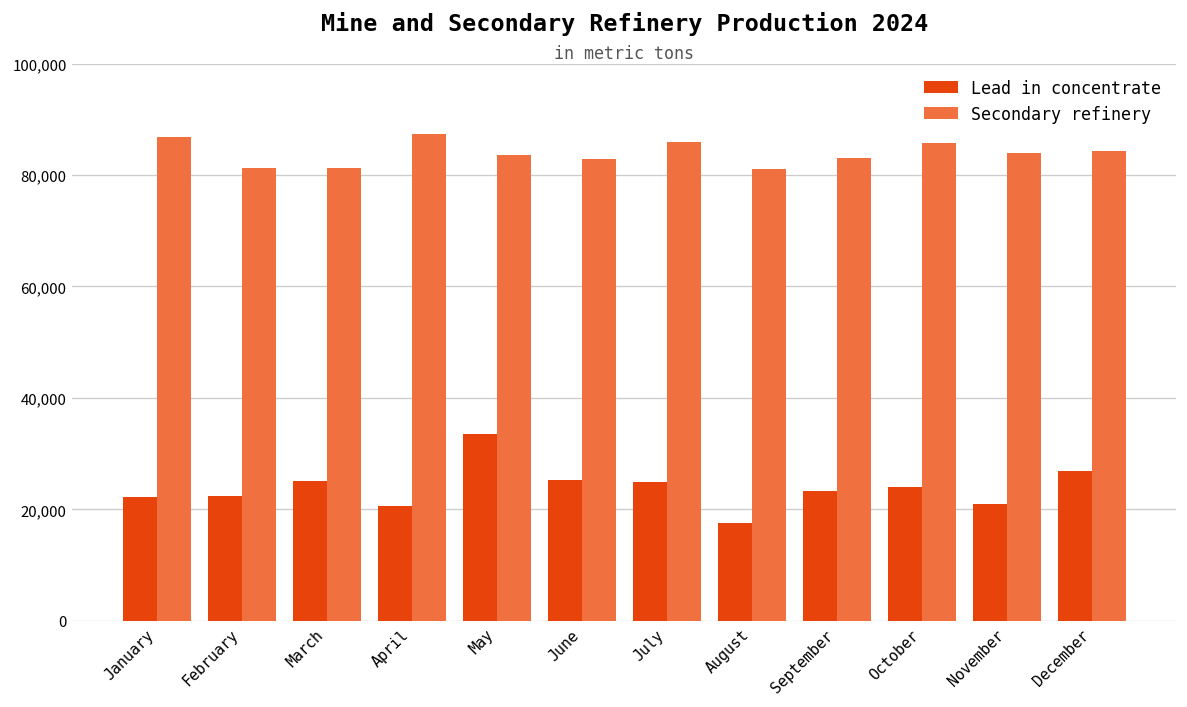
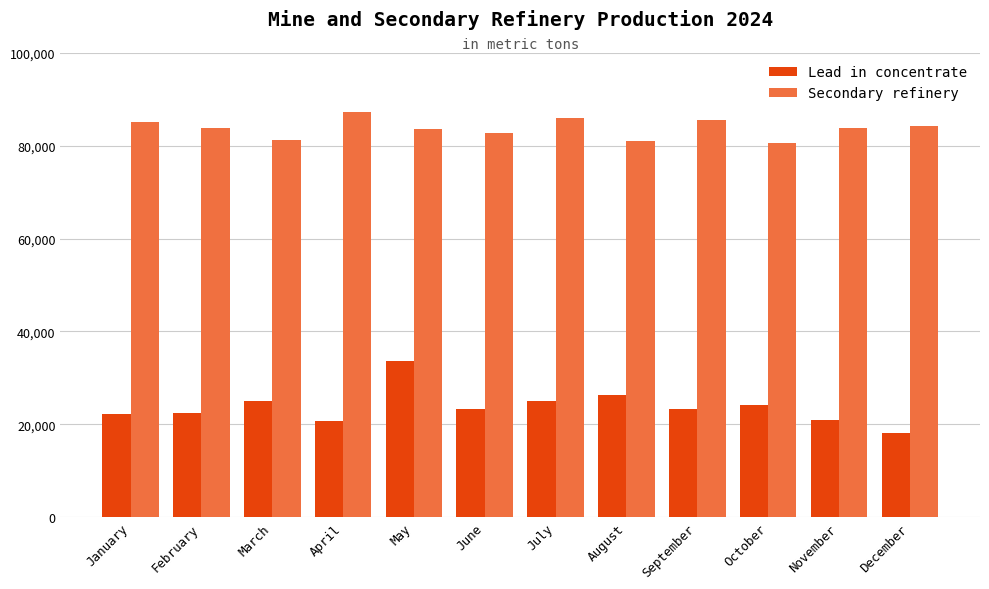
Secondary refinery, January: 87,000 -> 85,000
Secondary refinery, February: 81,000 -> 84,000
Lead in concentrate, June: 25,000 -> 23,000
Lead in concentrate, August: 18,000 -> 26,000
Secondary refinery, September: 83,000 -> 86,000
Secondary refinery, October: 86,000 -> 81,000
Lead in concentrate, December: 27,000 -> 18,000
